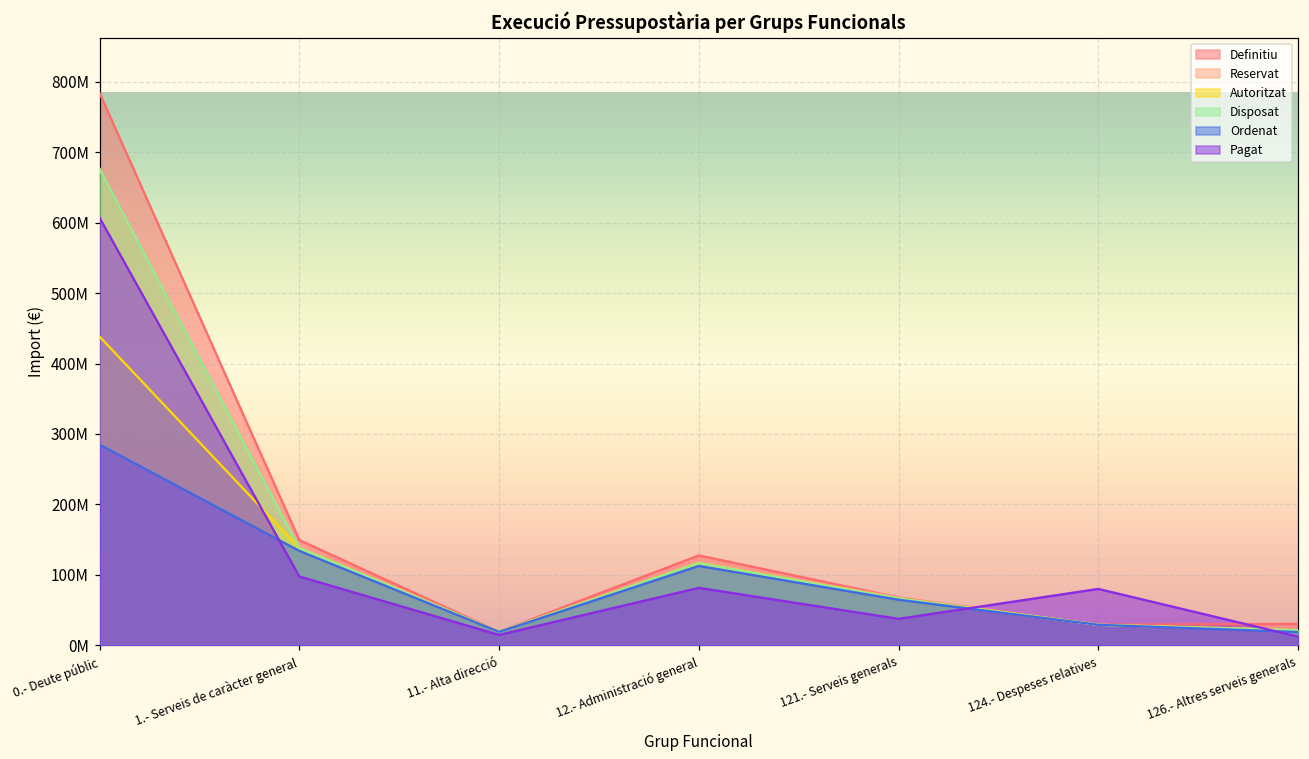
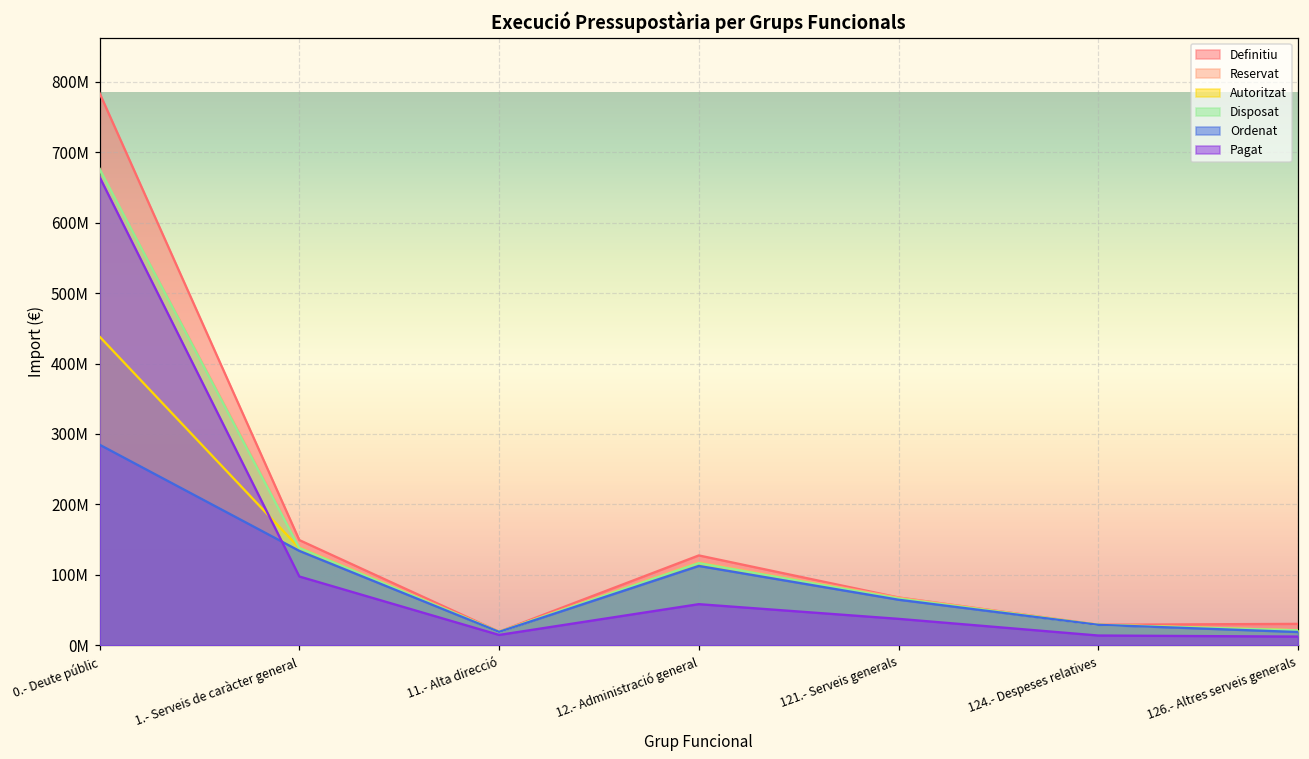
Pagat, 0.- Deute públic: 610000000 -> 660000000
Pagat, 12.- Administració general: 80000000 -> 60000000
Pagat, 124.- Despeses relatives: 80000000 -> 10000000
